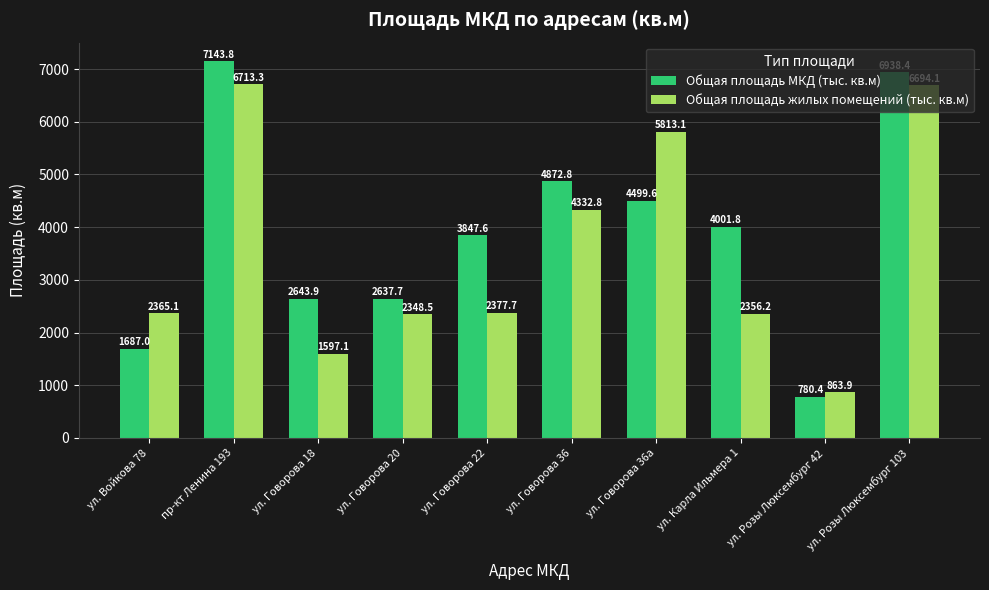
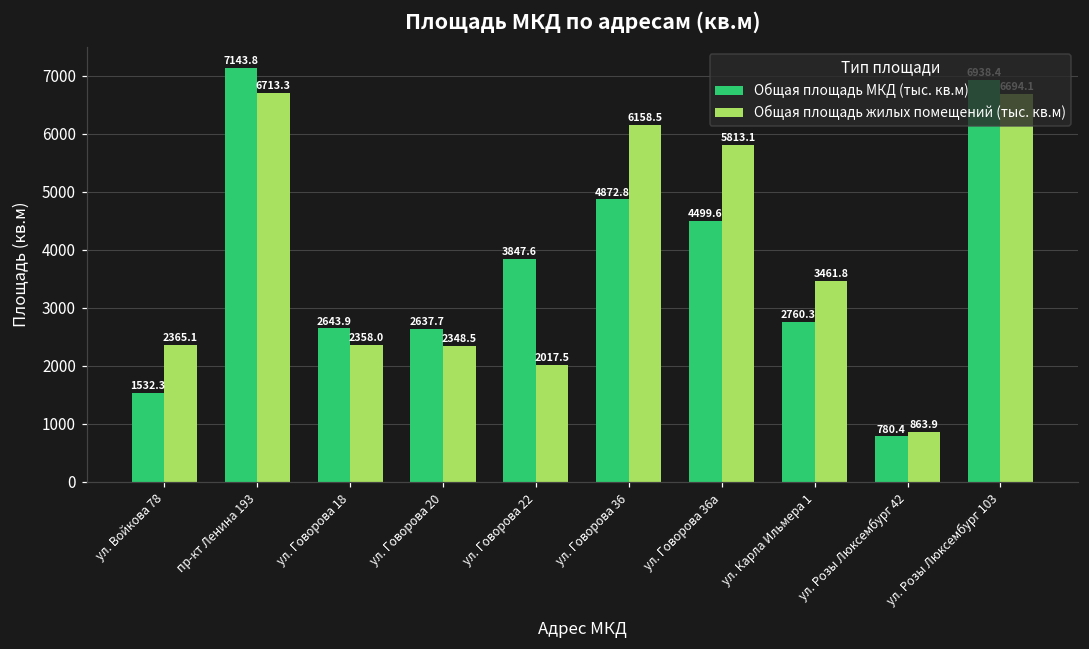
Общая площадь МКД (тыс. кв.м), ул. Войкова 78: 1687.0 -> 1532.3
Общая площадь жилых помещений (тыс. кв.м), ул. Говорова 18: 1597.1 -> 2358.0
Общая площадь жилых помещений (тыс. кв.м), ул. Говорова 22: 2377.7 -> 2017.5
Общая площадь жилых помещений (тыс. кв.м), ул. Говорова 36: 4332.8 -> 6158.5
Общая площадь МКД (тыс. кв.м), ул. Карла Ильмера 1: 4001.8 -> 2760.3
Общая площадь жилых помещений (тыс. кв.м), ул. Карла Ильмера 1: 2356.2 -> 3461.8
